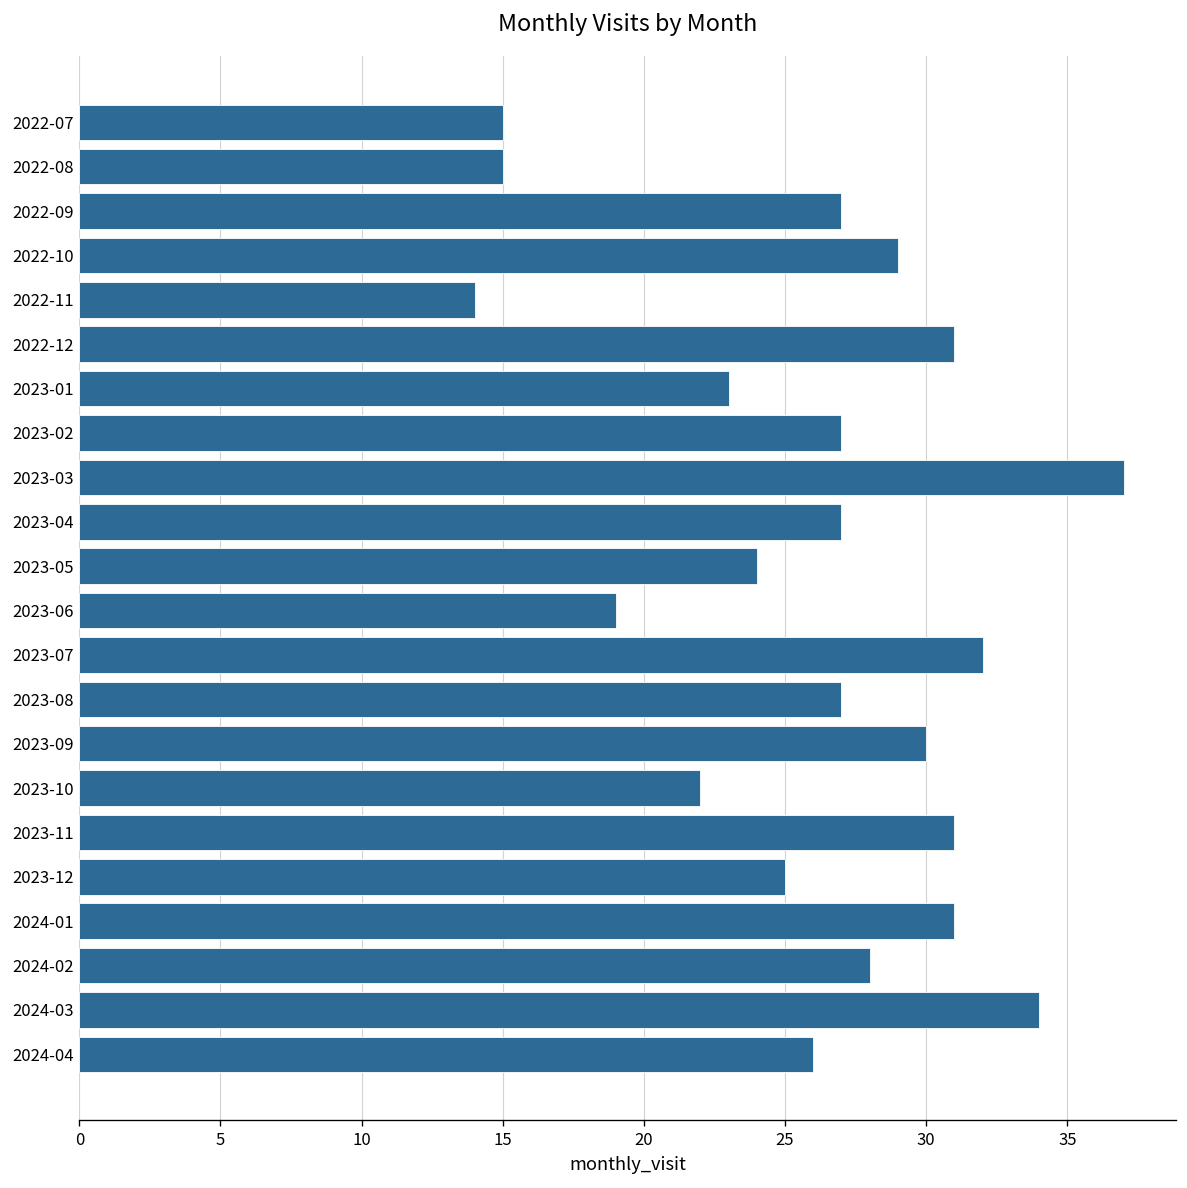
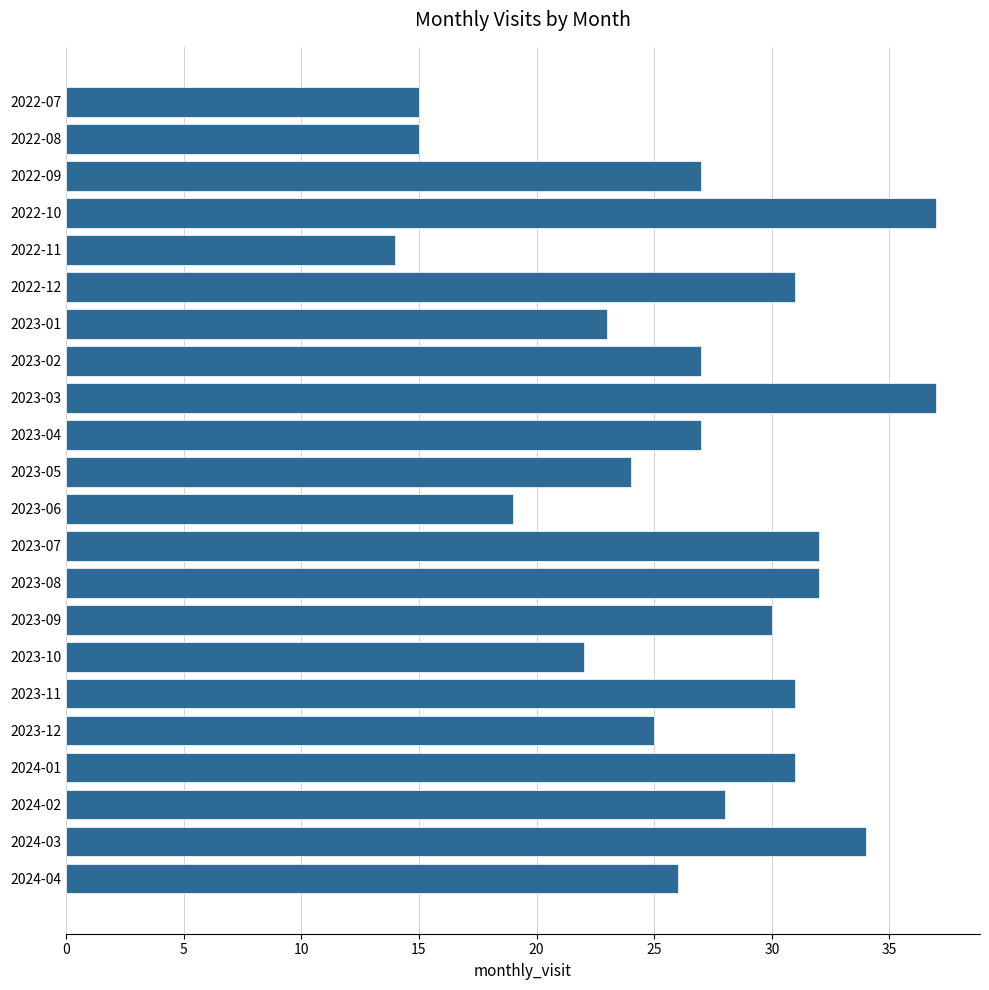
2022-10: 29 -> 37
2023-08: 27 -> 32
